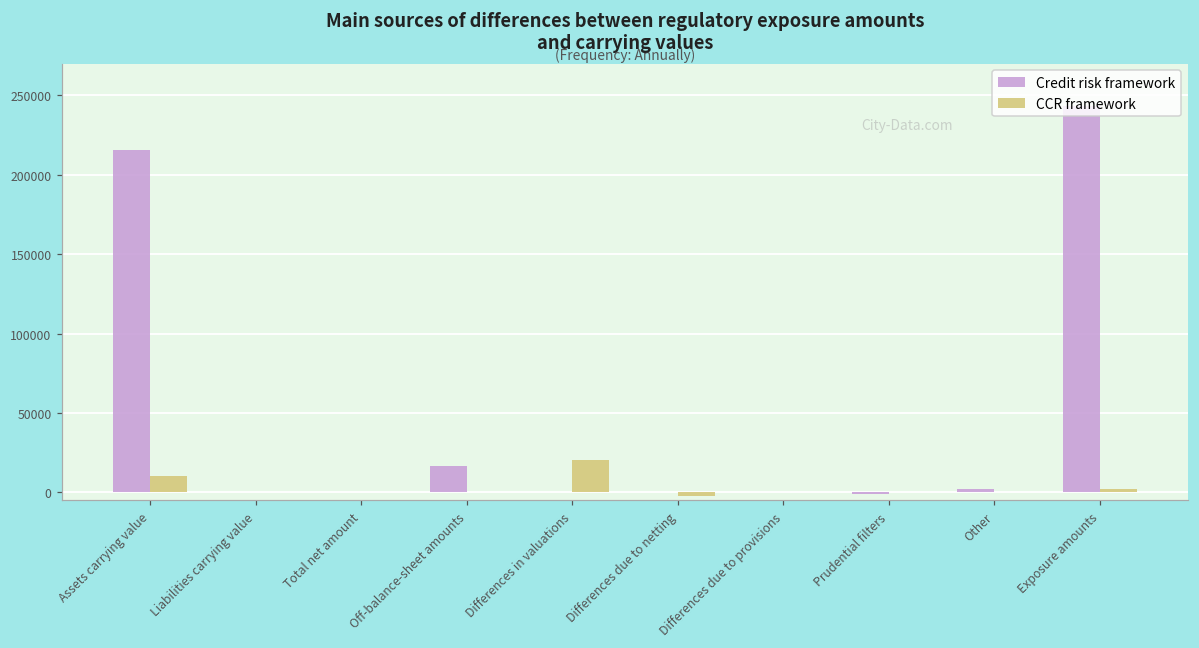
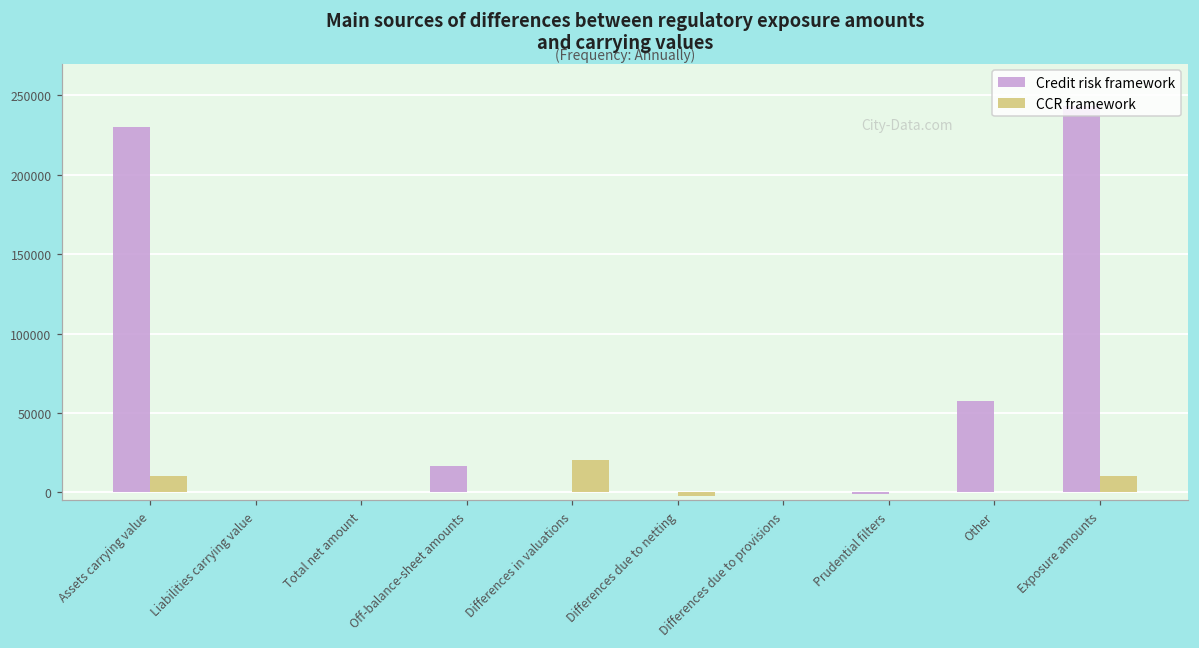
Credit risk framework, Assets carrying value: 216000 -> 230000
Credit risk framework, Other: 2000 -> 57000
CCR framework, Exposure amounts: 2000 -> 11000
